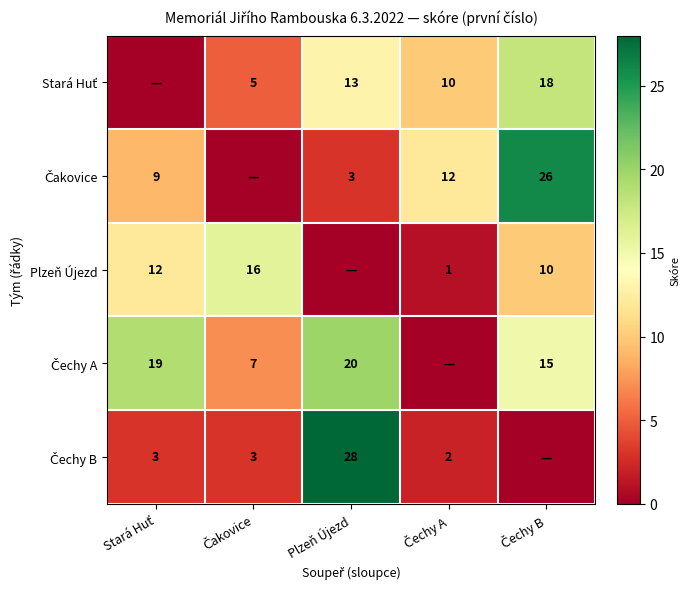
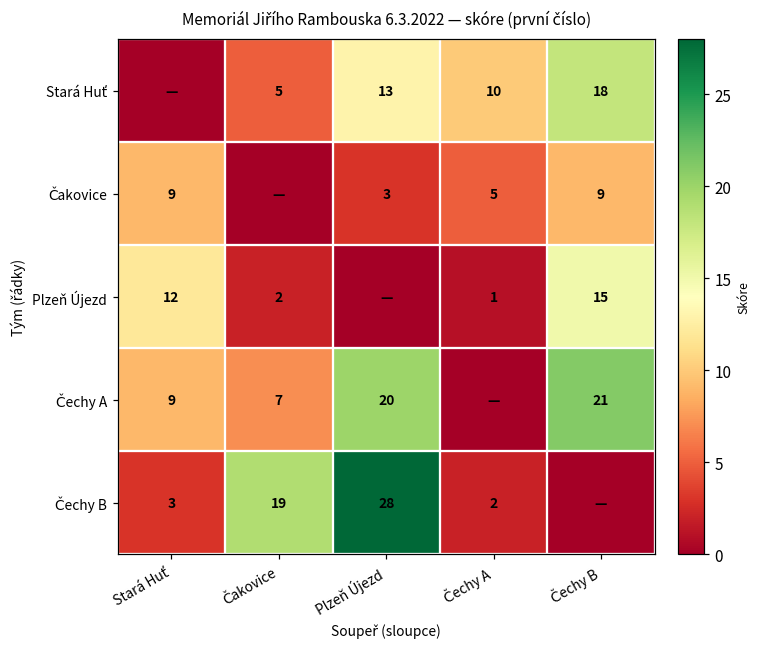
Čakovice, Čechy A: 12 -> 5
Čakovice, Čechy B: 26 -> 9
Plzeň Újezd, Čakovice: 16 -> 2
Plzeň Újezd, Čechy B: 10 -> 15
Čechy A, Stará Huť: 19 -> 9
Čechy A, Čechy B: 15 -> 21
Čechy B, Čakovice: 3 -> 19
